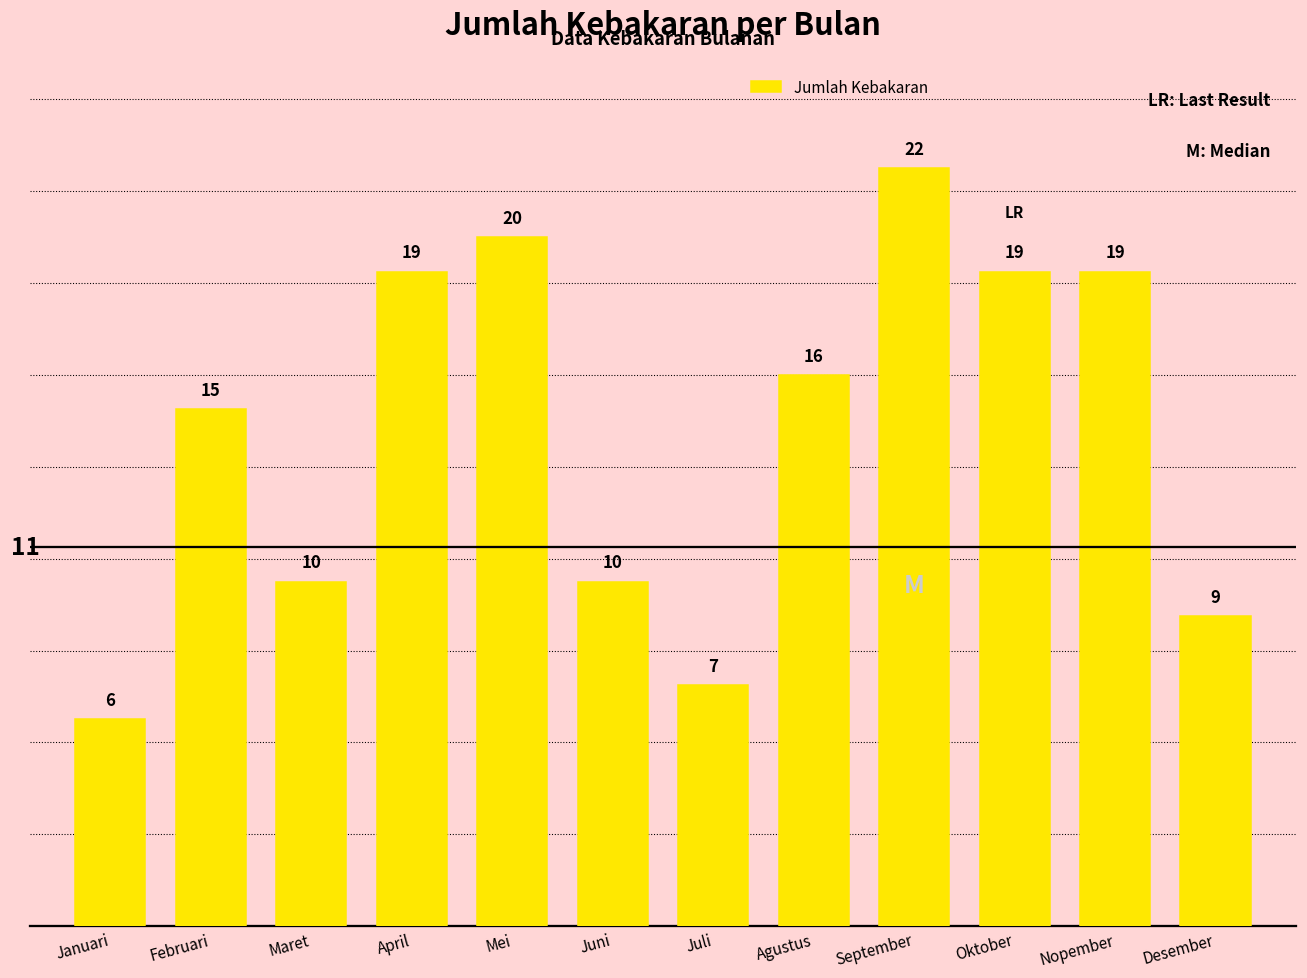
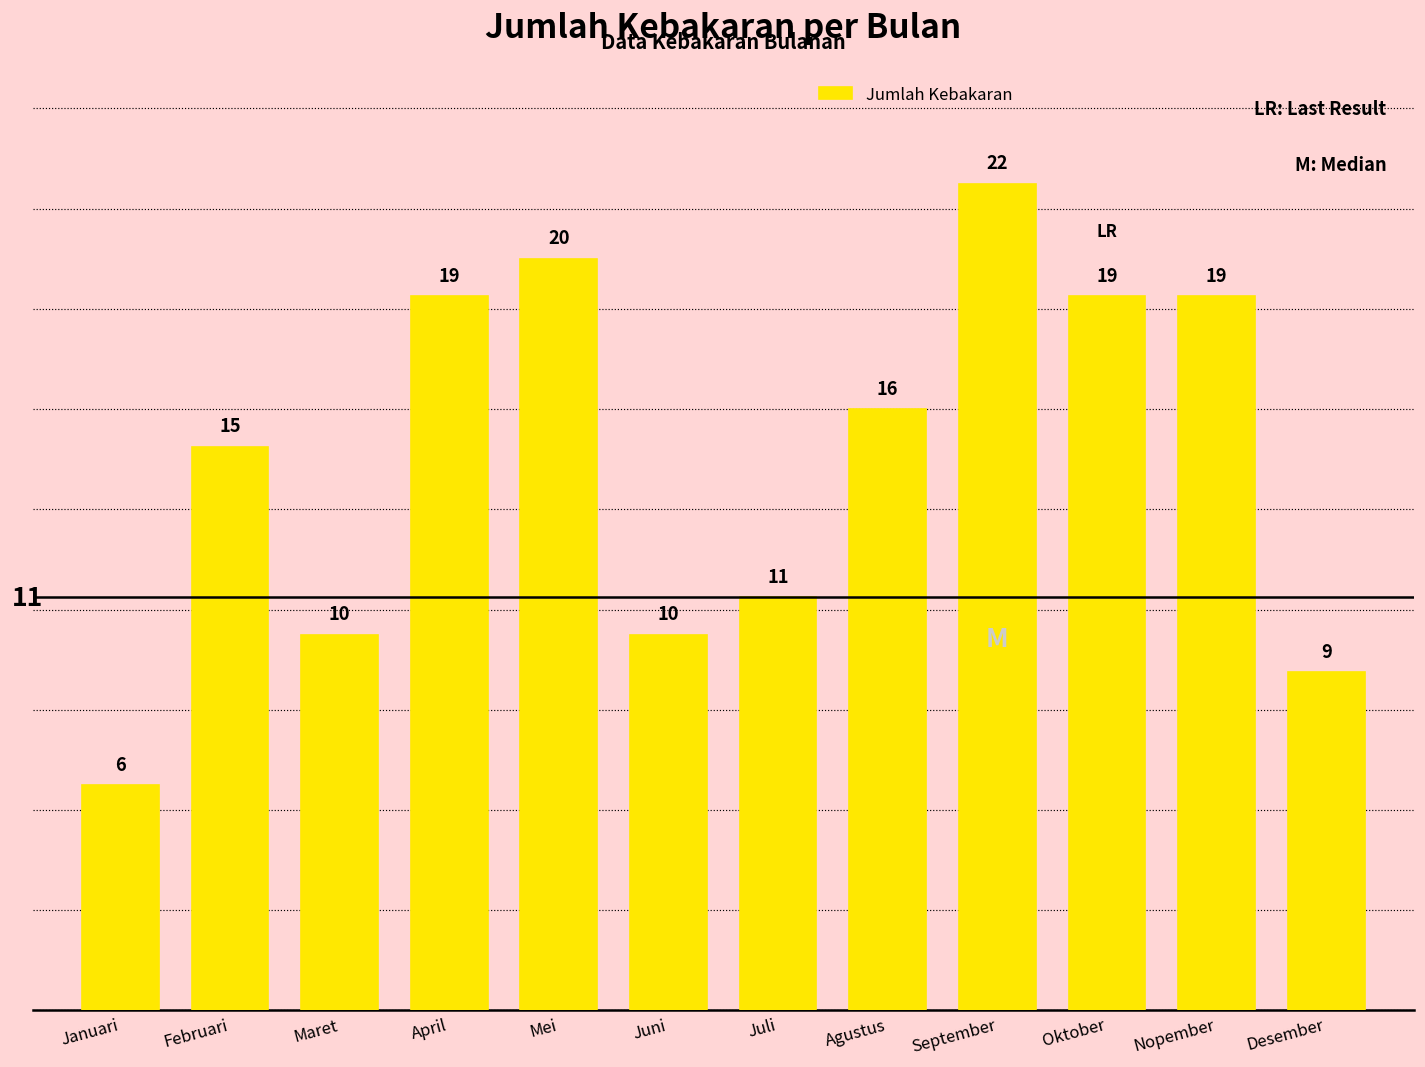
Juli: 7 -> 11
